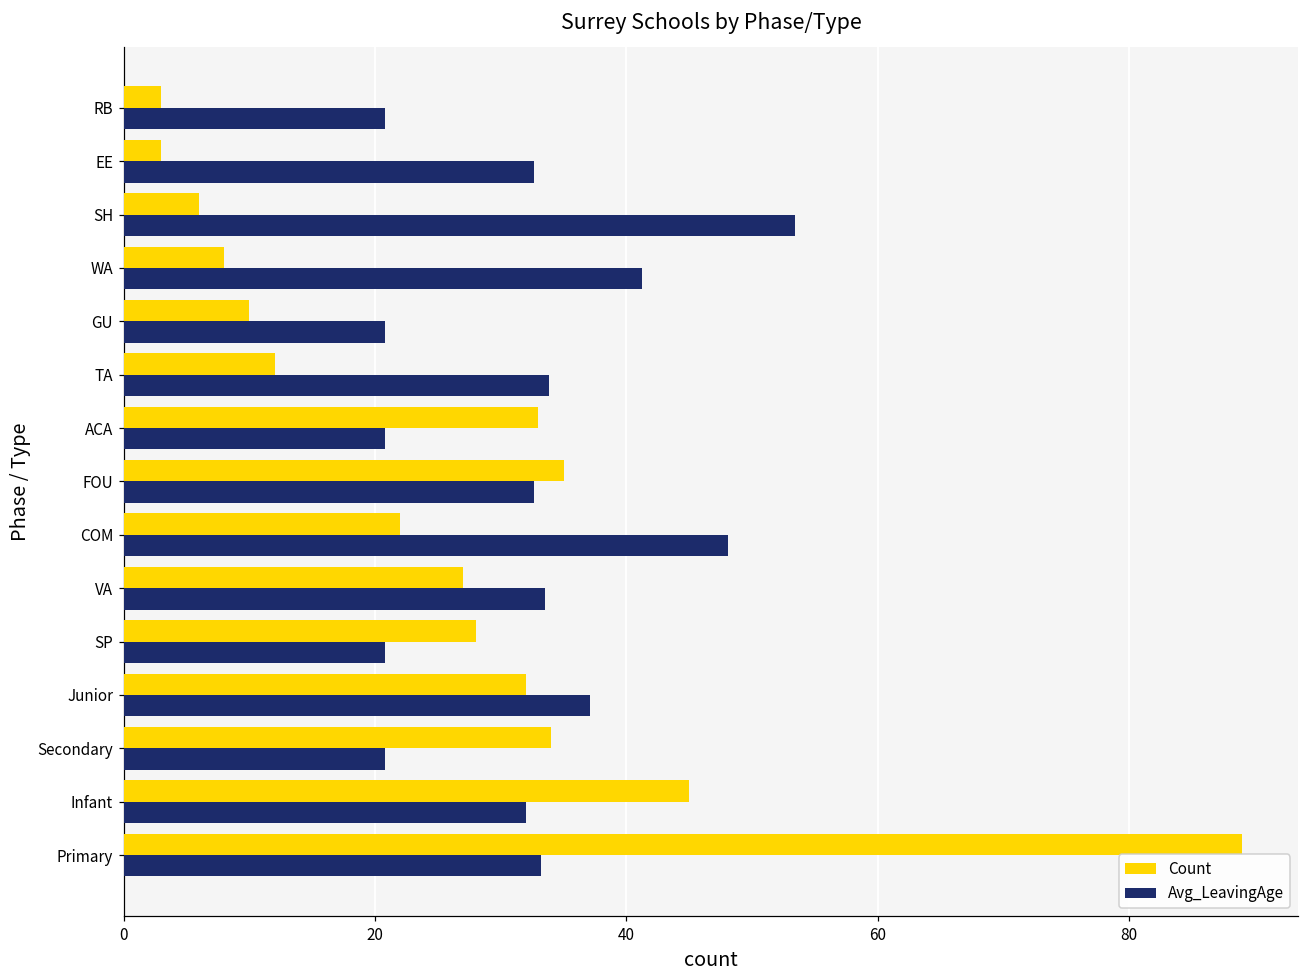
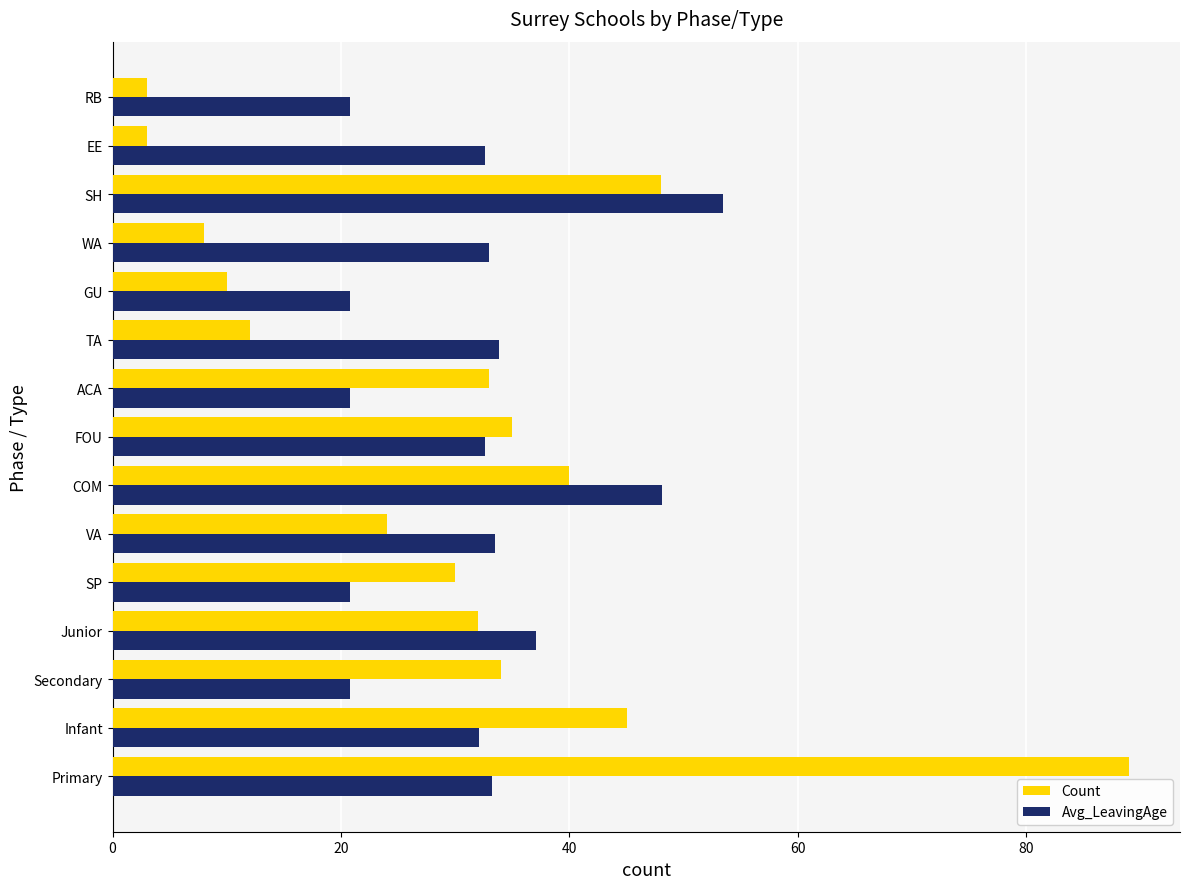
Count, SH: 6 -> 48
Avg_LeavingAge, WA: 41.2 -> 32.9
Count, COM: 22 -> 40
Count, VA: 27 -> 24
Count, SP: 28 -> 30
